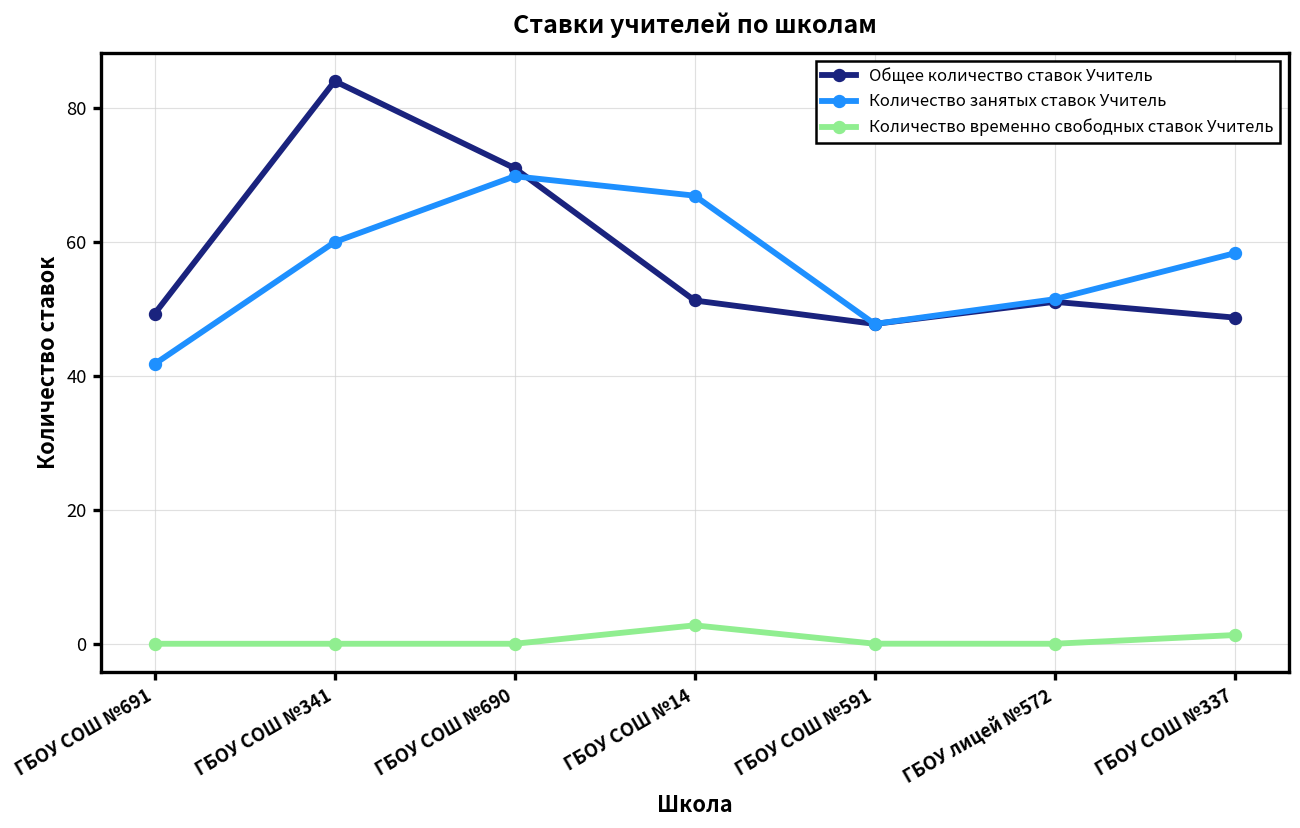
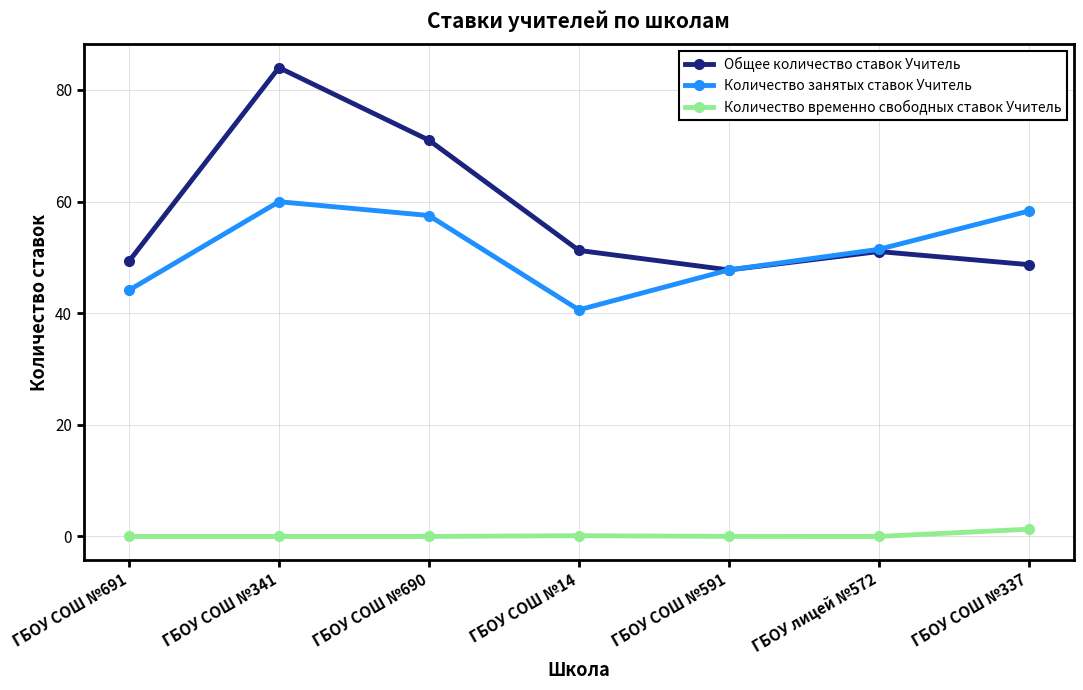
Количество занятых ставок Учитель, ГБОУ СОШ №691: 42 -> 44
Количество занятых ставок Учитель, ГБОУ СОШ №690: 70 -> 58
Количество занятых ставок Учитель, ГБОУ СОШ №14: 67 -> 41
Количество временно свободных ставок Учитель, ГБОУ СОШ №14: 3 -> 0
